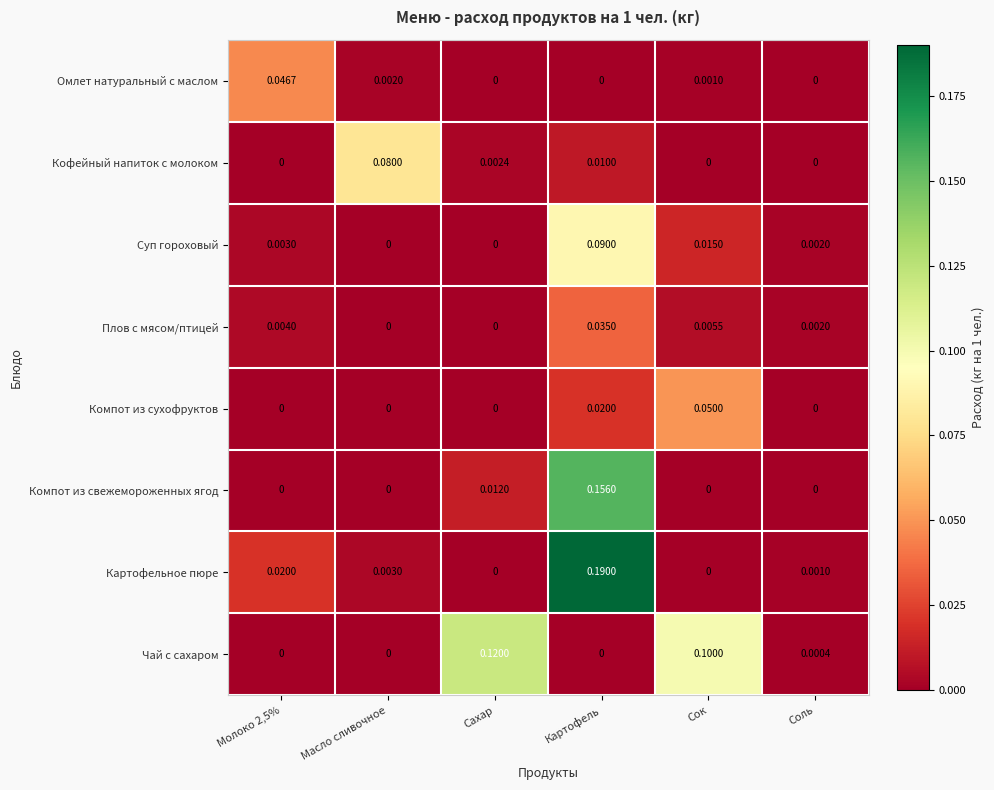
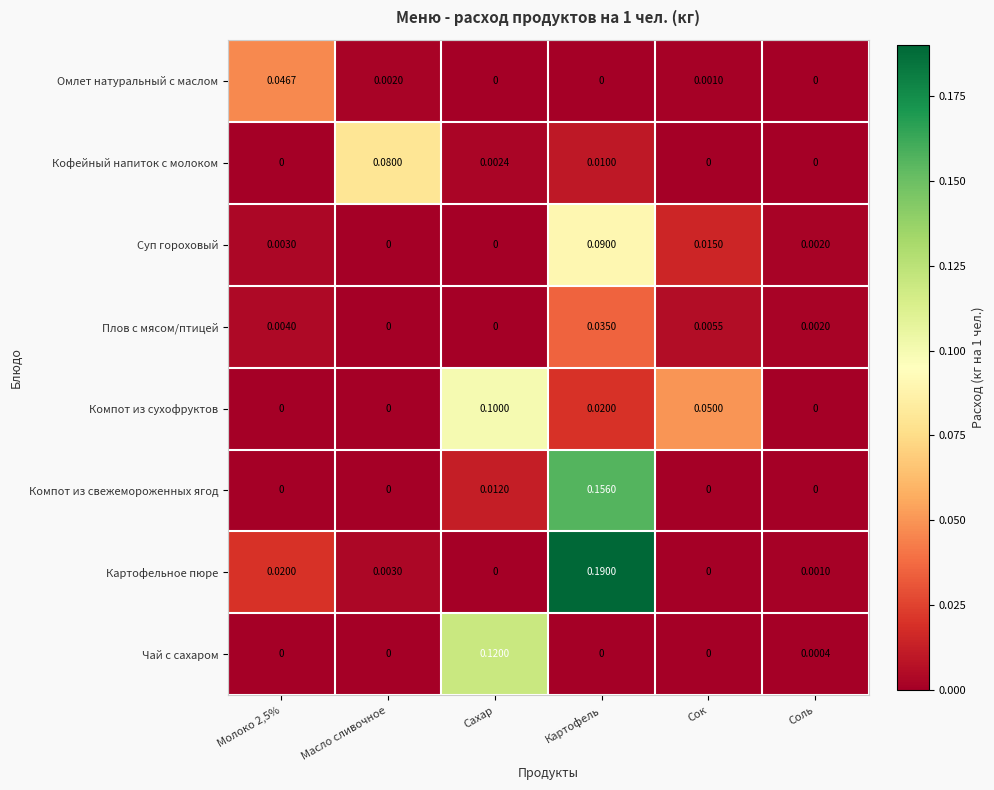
Компот из сухофруктов, Сахар: 0 -> 0.1000
Чай с сахаром, Сок: 0.1000 -> 0
